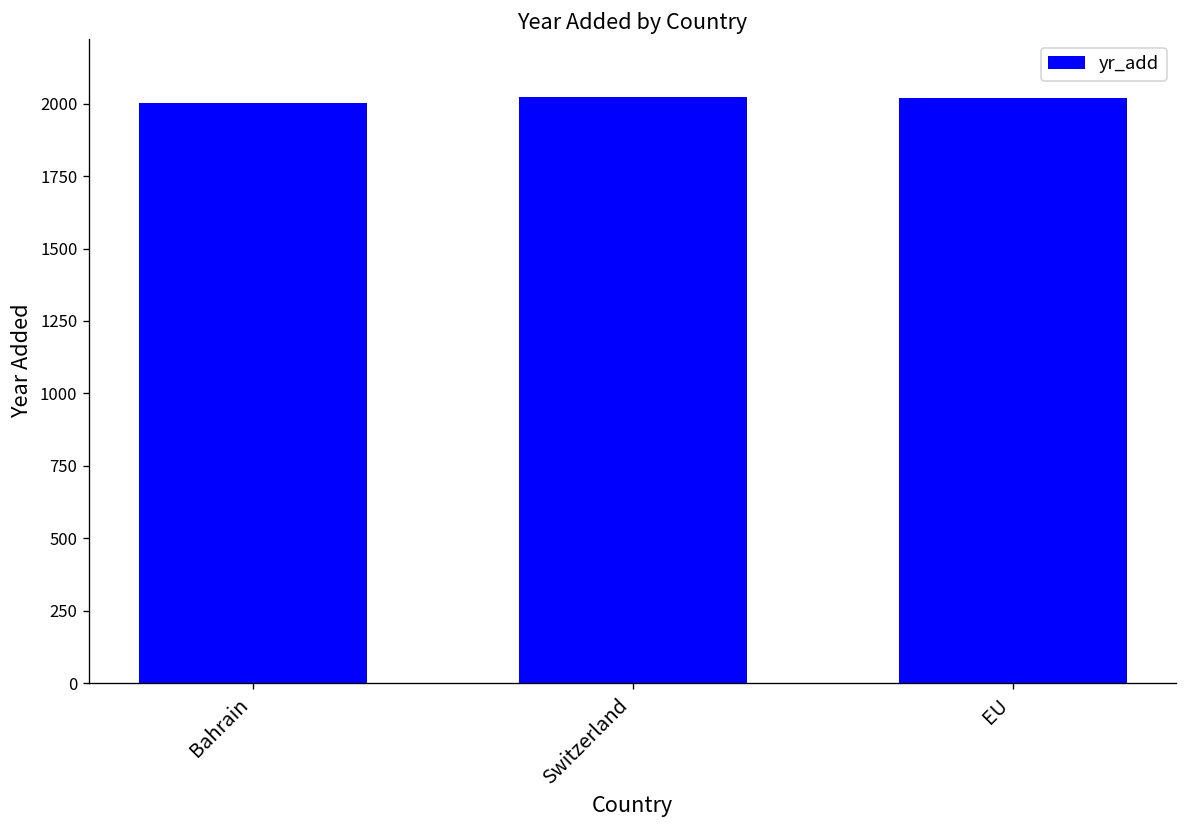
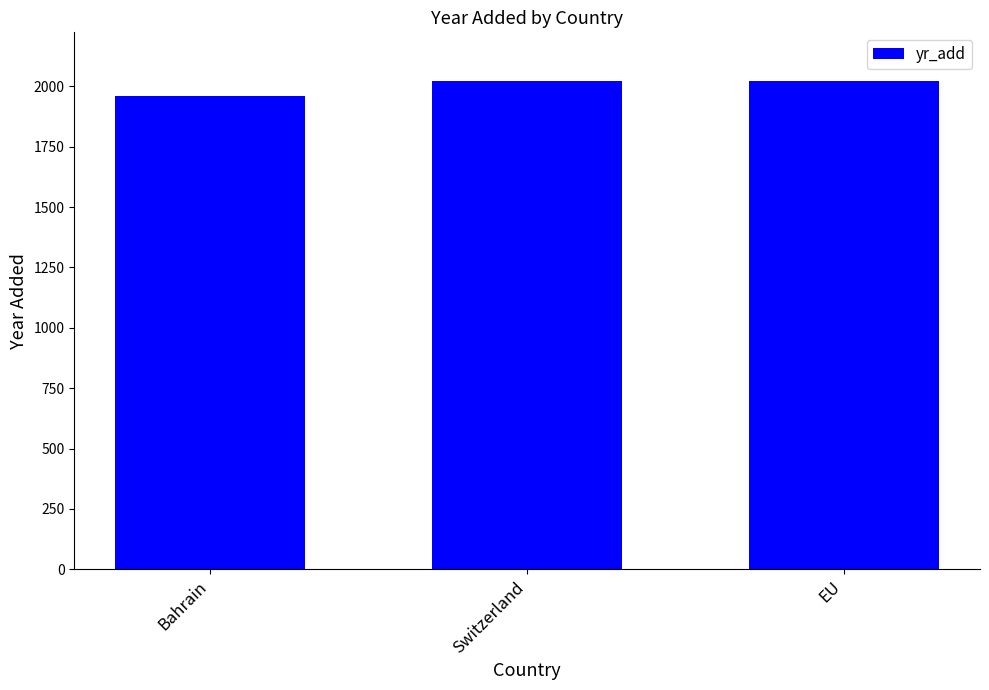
Bahrain: 2000 -> 1960
